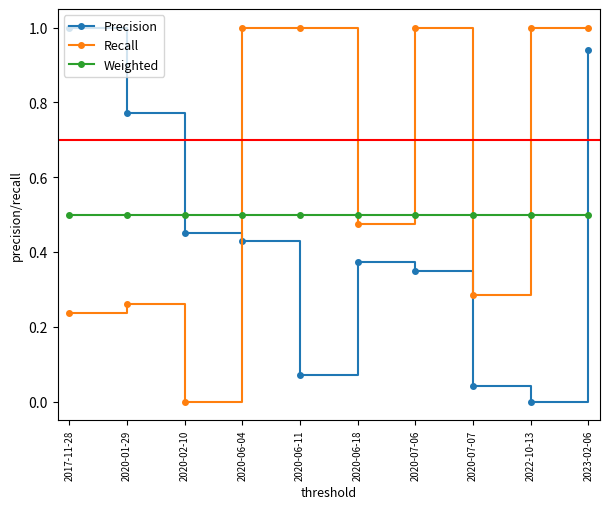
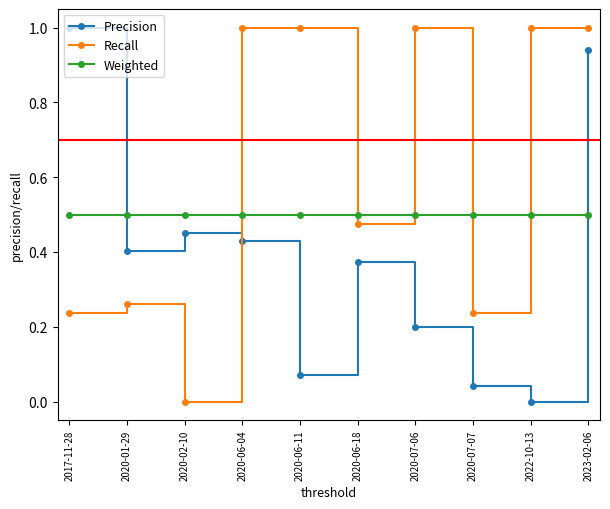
Precision, 2020-01-29: 0.77 -> 0.40
Precision, 2020-07-06: 0.35 -> 0.20
Recall, 2020-07-07: 0.29 -> 0.24
